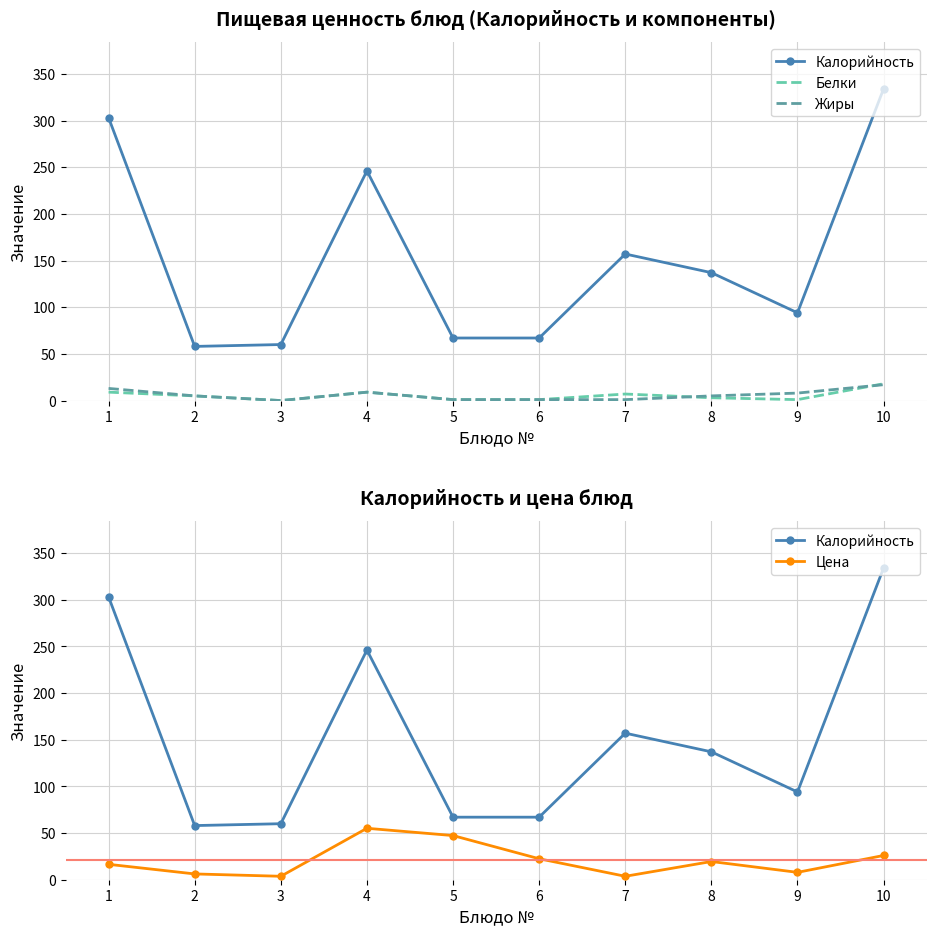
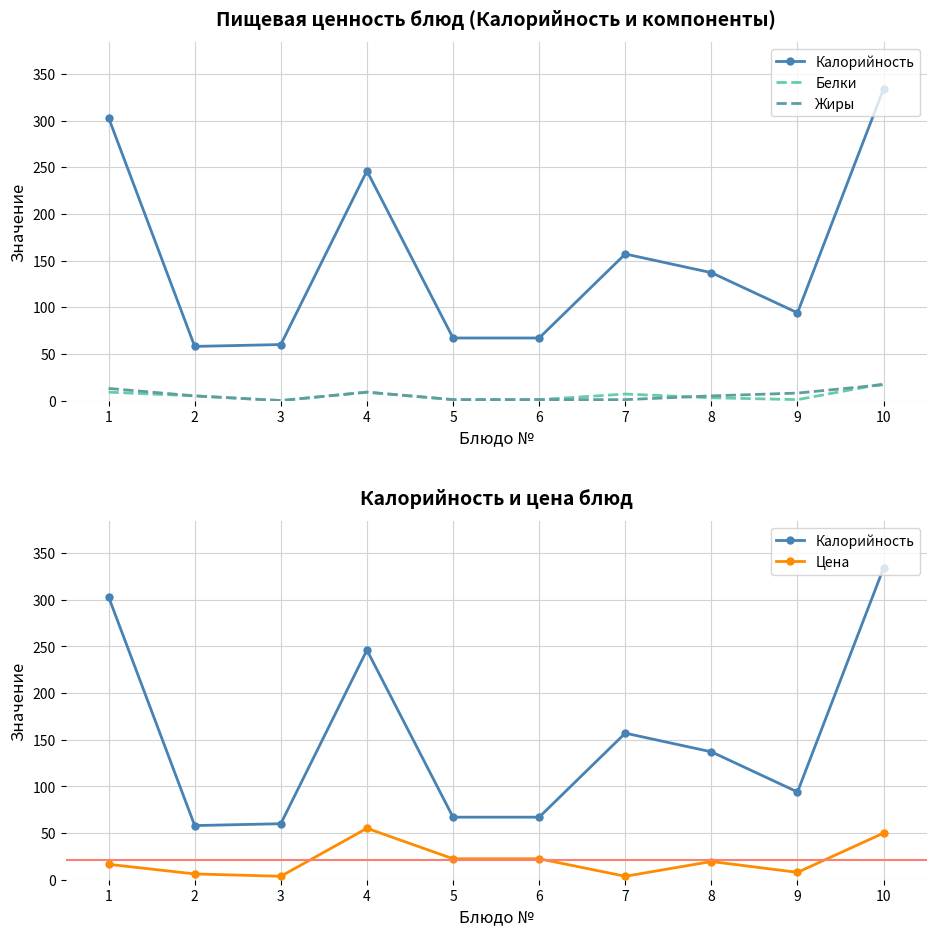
Калорийность и цена блюд, Цена, 5: 50 -> 20
Калорийность и цена блюд, Цена, 10: 30 -> 50
